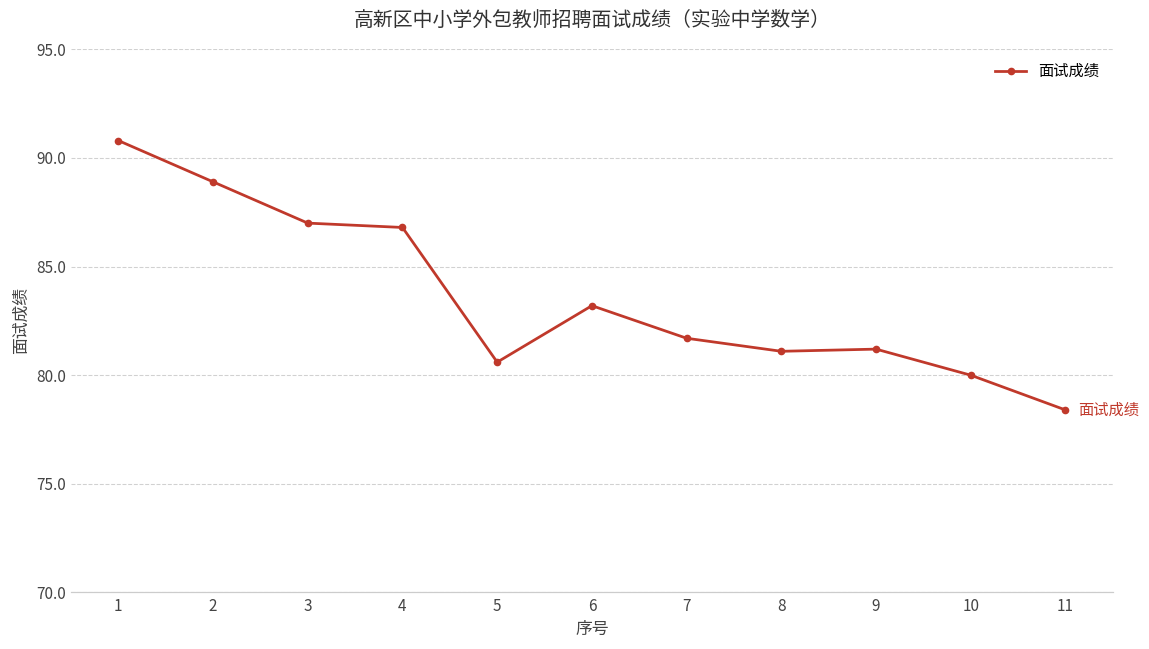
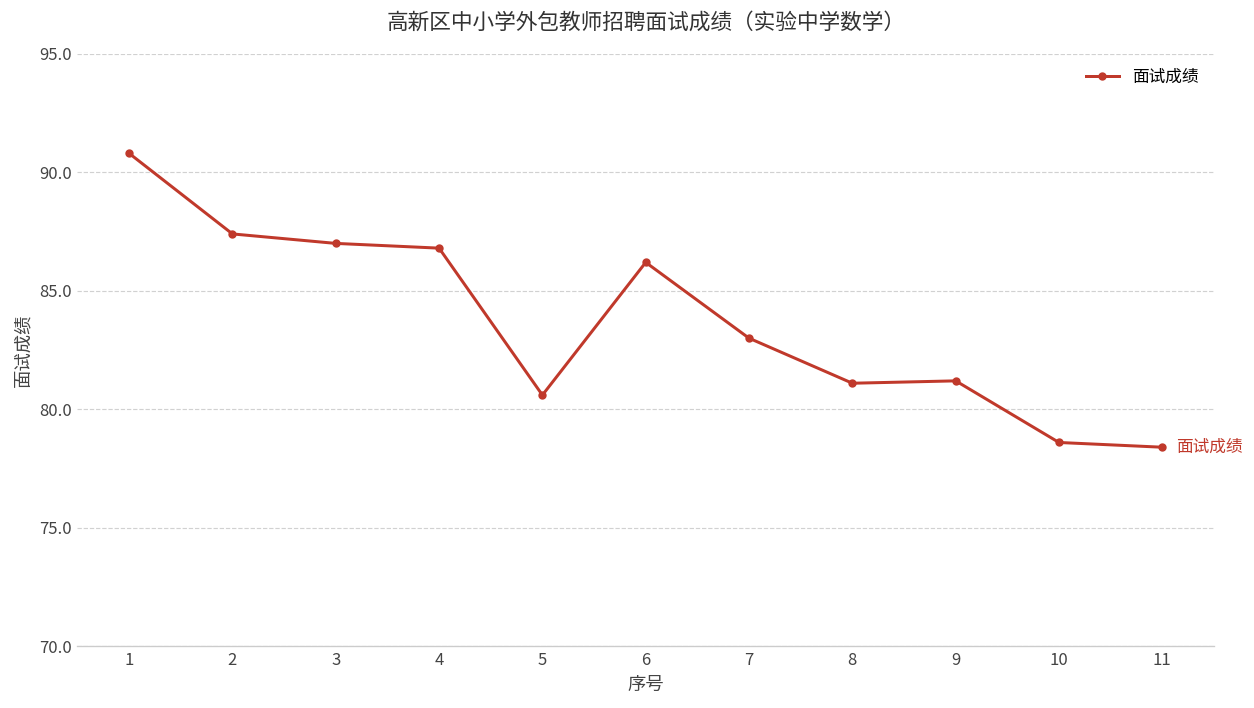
2: 88.9 -> 87.4
6: 83.2 -> 86.2
7: 81.7 -> 83.0
10: 80.0 -> 78.6
